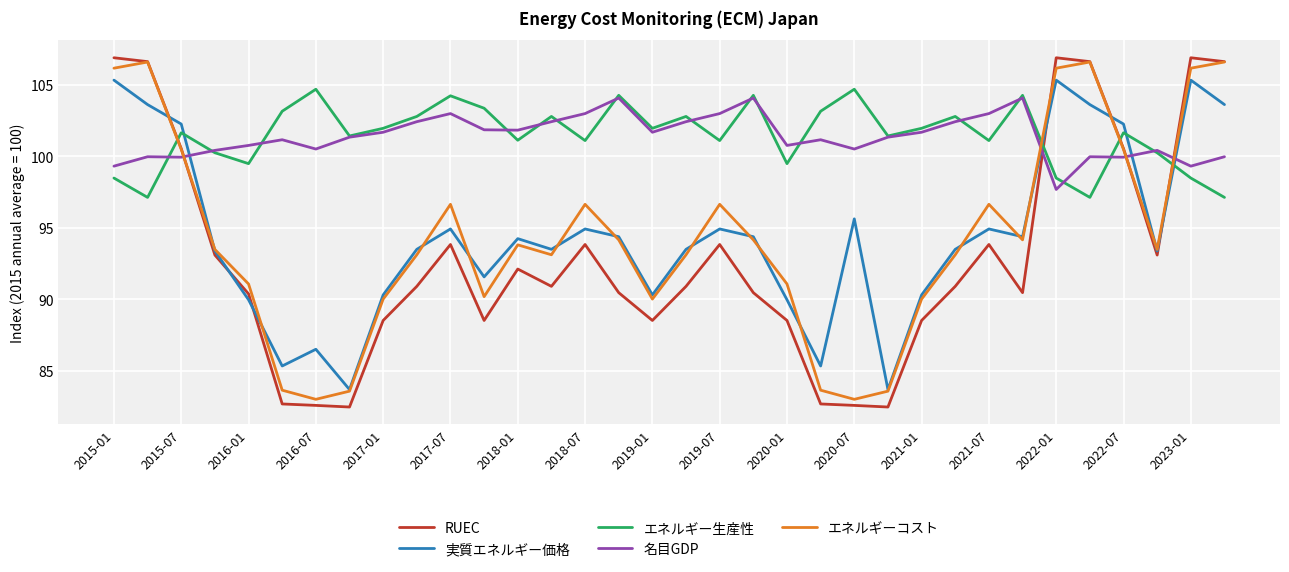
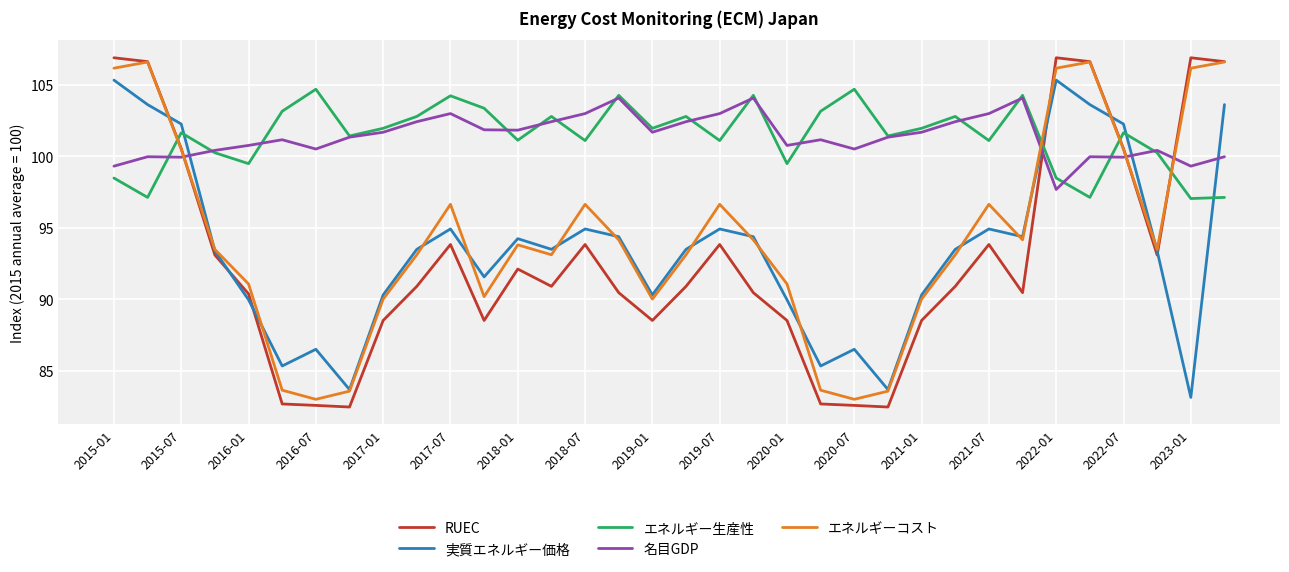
実質エネルギー価格, 2020-07: 95.6 -> 86.5
実質エネルギー価格, 2023-01: 105.3 -> 83.1
エネルギー生産性, 2023-01: 98.5 -> 97.0
